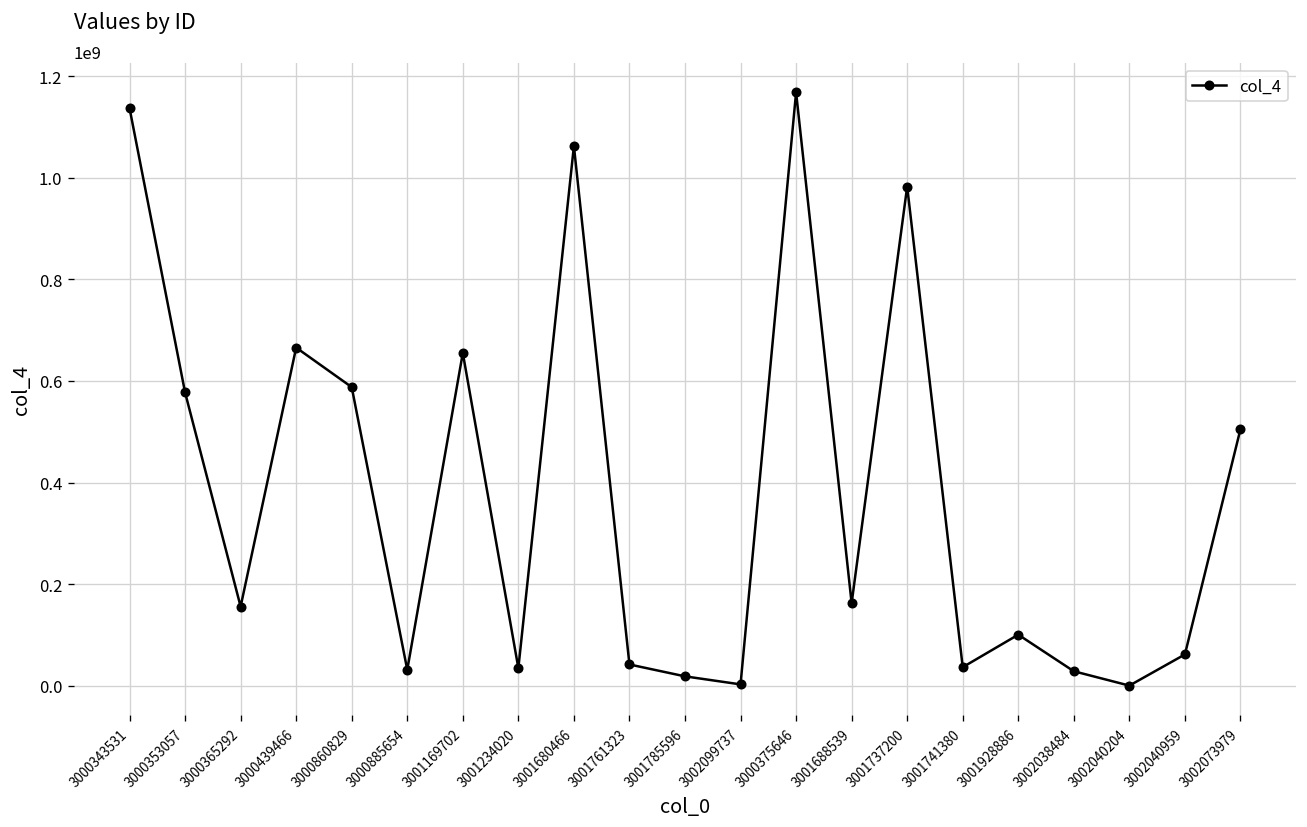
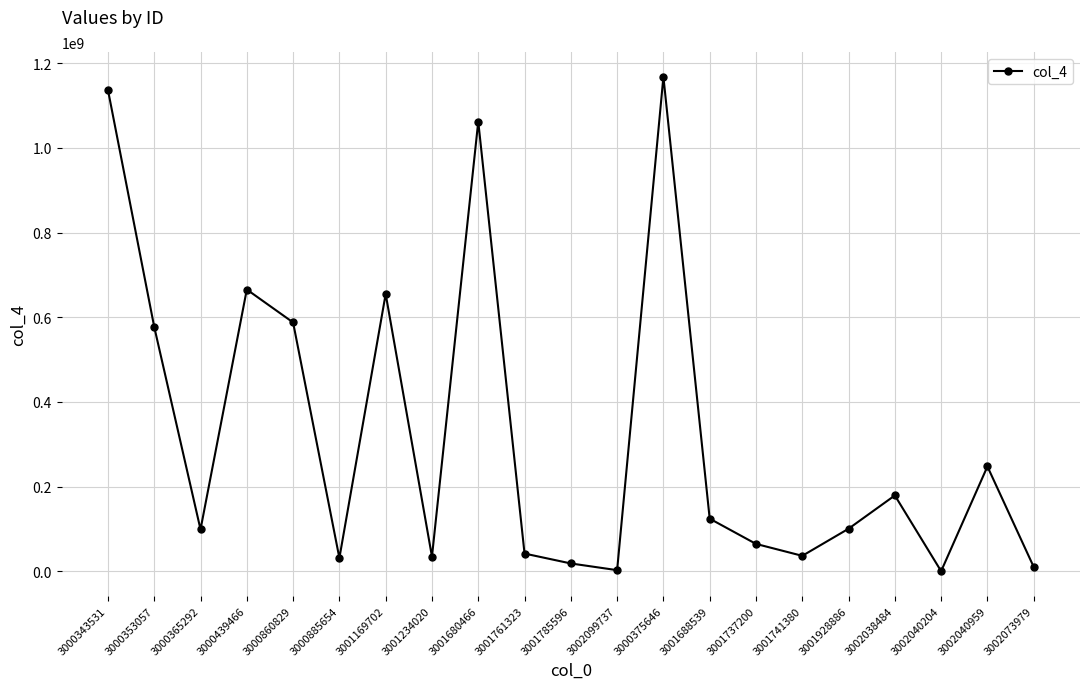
3000365292: 160000000 -> 100000000
3001688539: 160000000 -> 120000000
3001737200: 980000000 -> 60000000
3002038484: 30000000 -> 180000000
3002040959: 60000000 -> 250000000
3002073979: 510000000 -> 10000000
